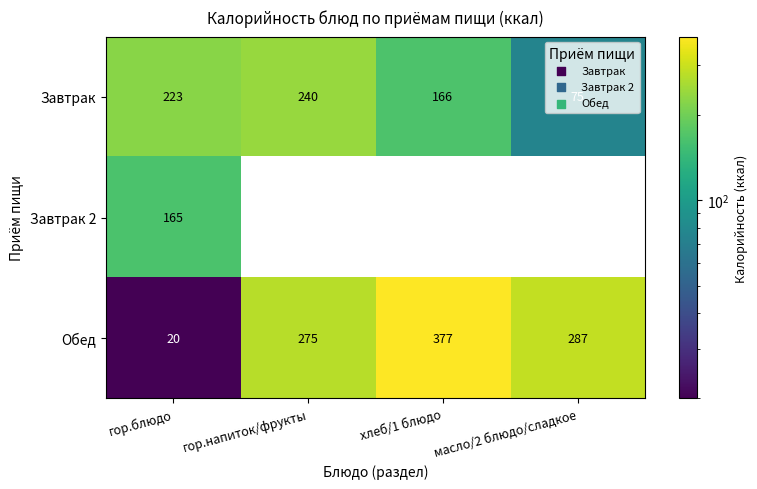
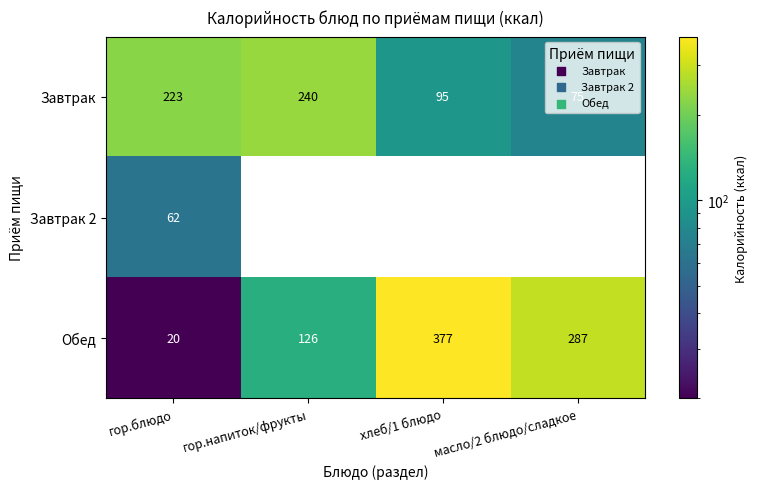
Завтрак, хлеб/1 блюдо: 166 -> 95
Завтрак 2, гор.блюдо: 165 -> 62
Обед, гор.напиток/фрукты: 275 -> 126
